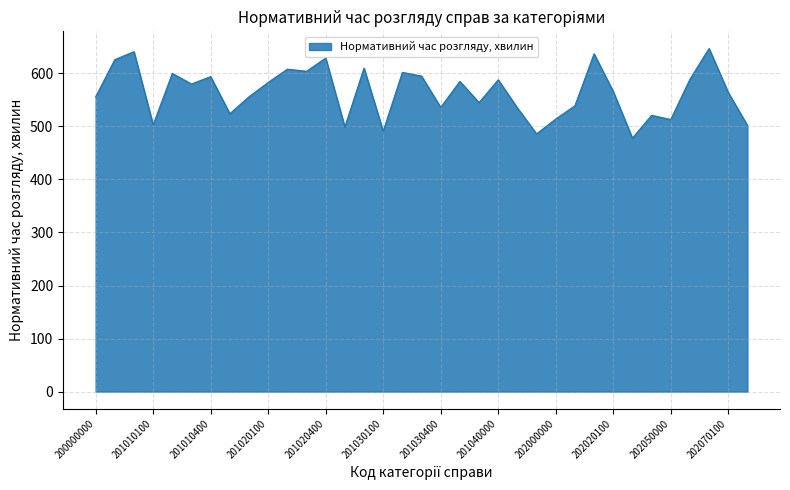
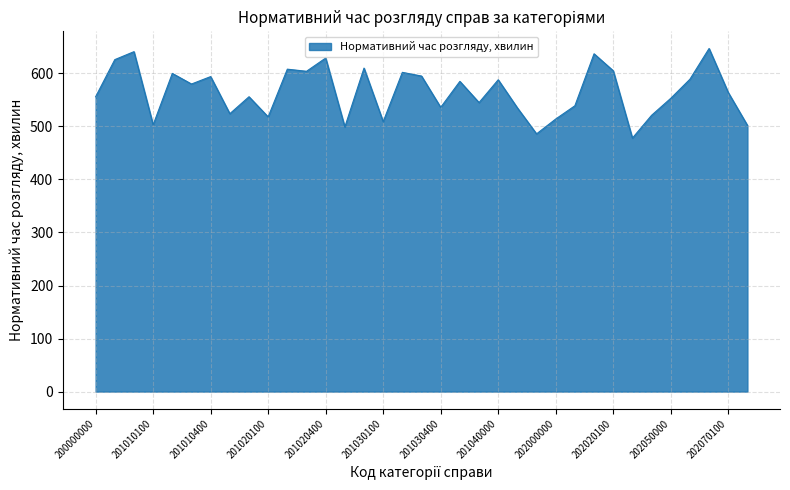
201020100: 580 -> 520
201030100: 490 -> 510
202020100: 570 -> 610
202050000: 510 -> 550
